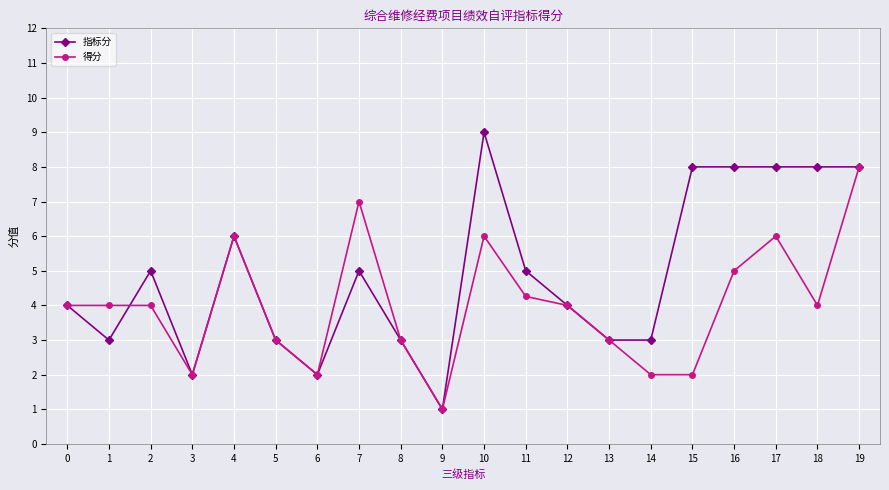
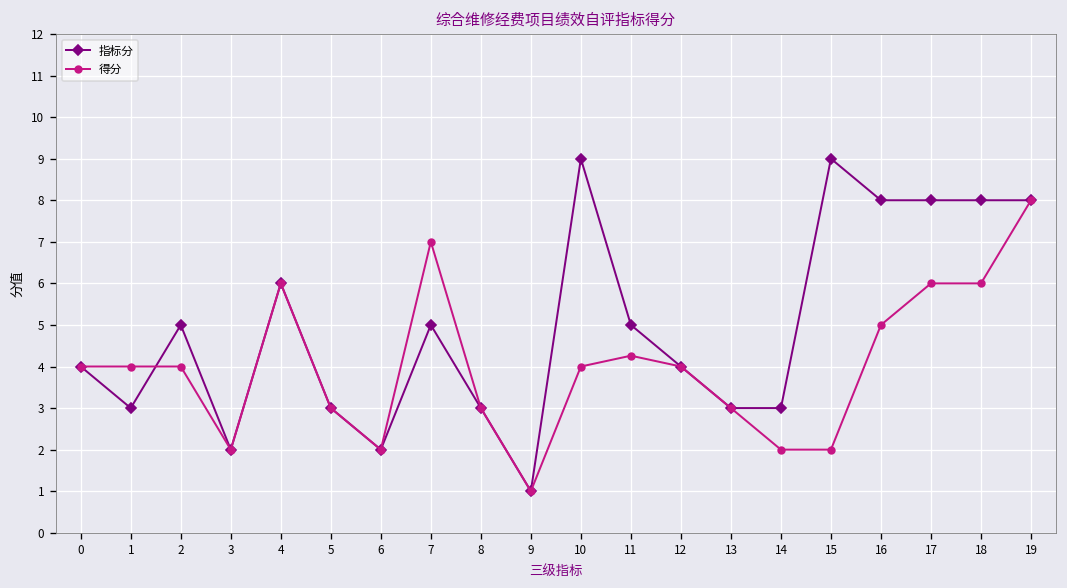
得分, 10: 6 -> 4
指标分, 15: 8 -> 9
得分, 18: 4 -> 6
